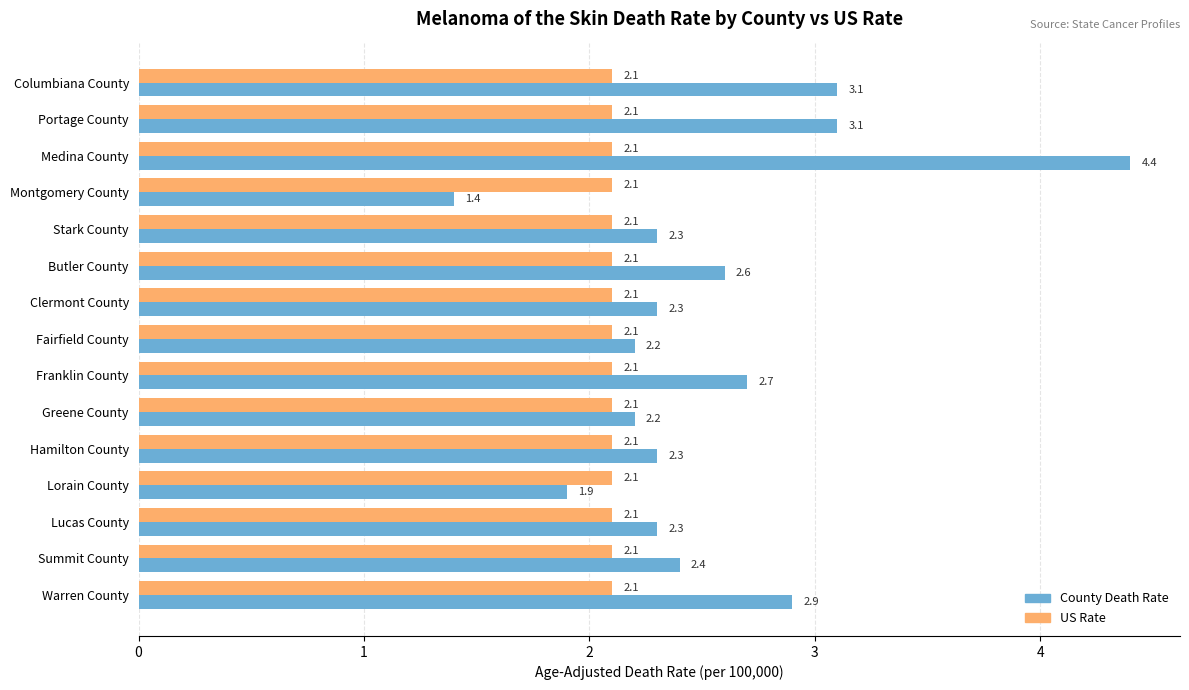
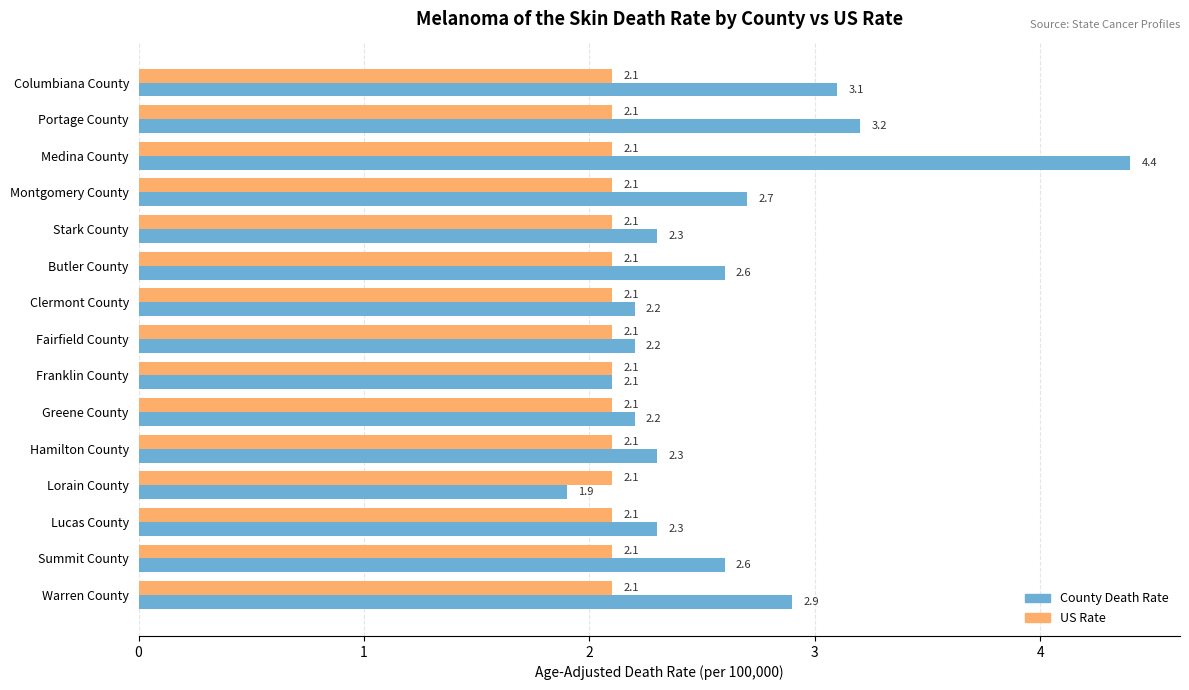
County Death Rate, Portage County: 3.1 -> 3.2
County Death Rate, Montgomery County: 1.4 -> 2.7
County Death Rate, Clermont County: 2.3 -> 2.2
County Death Rate, Franklin County: 2.7 -> 2.1
County Death Rate, Summit County: 2.4 -> 2.6
